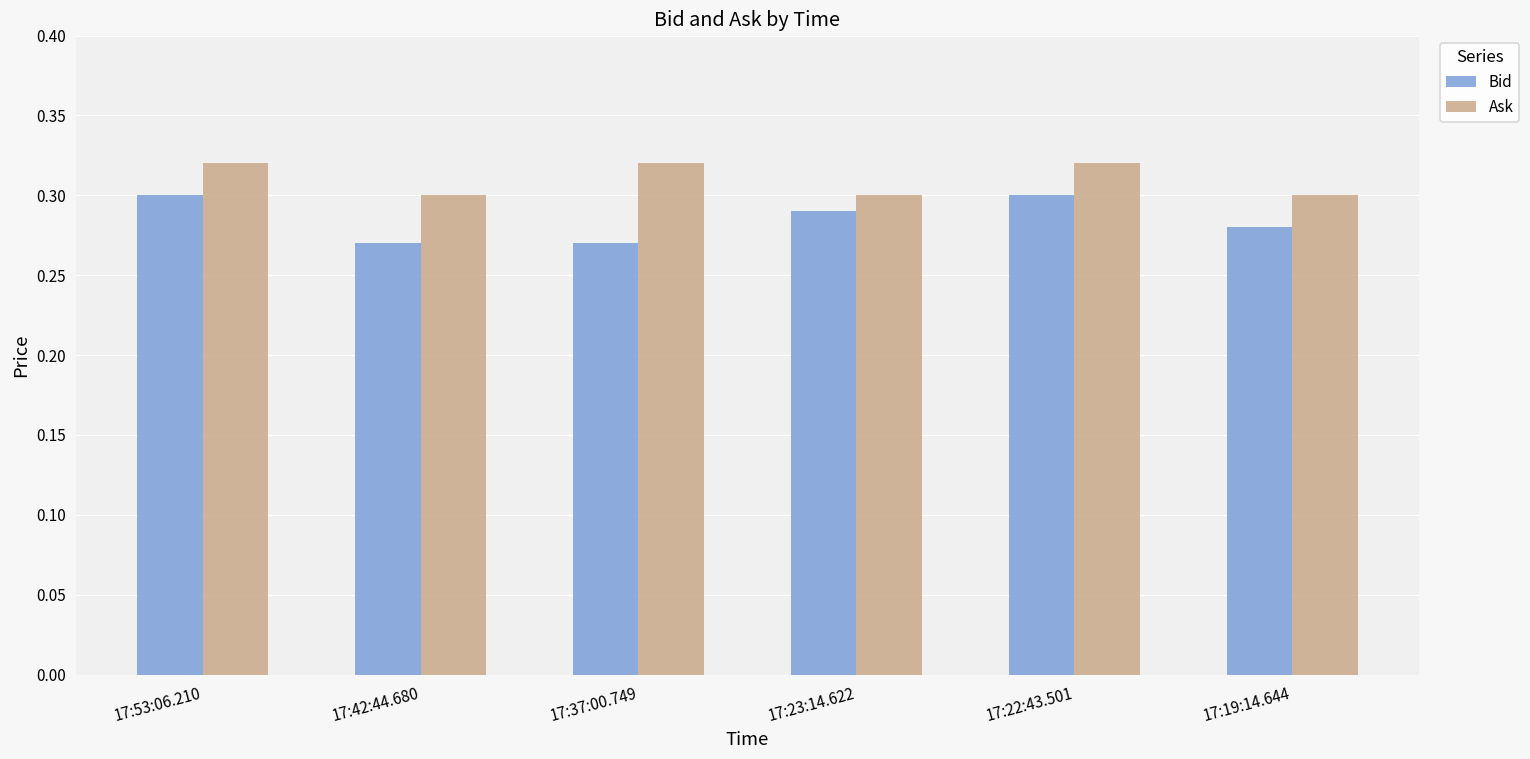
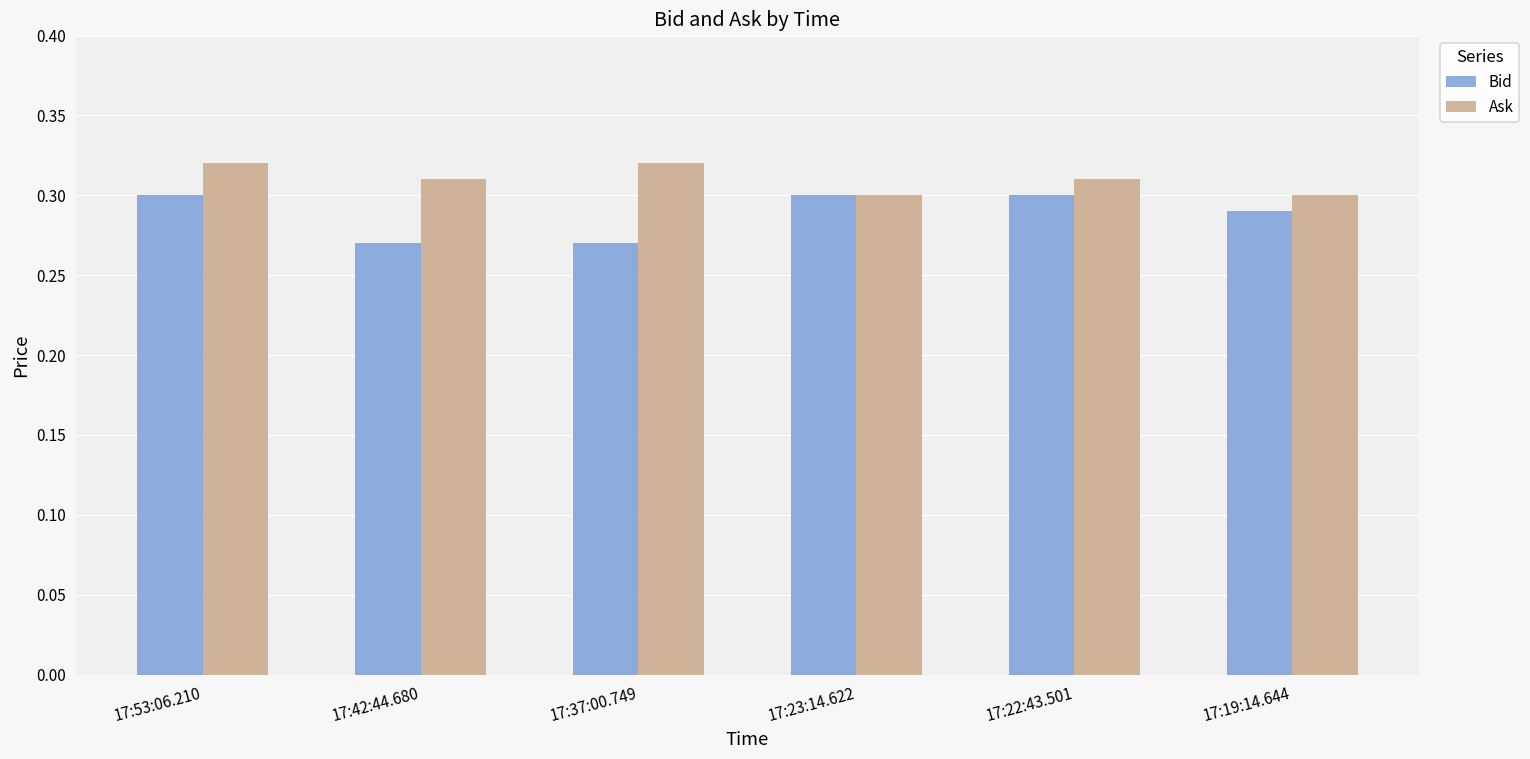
Ask, 17:42:44.680: 0.30 -> 0.31
Bid, 17:23:14.622: 0.29 -> 0.30
Ask, 17:22:43.501: 0.32 -> 0.31
Bid, 17:19:14.644: 0.28 -> 0.29
